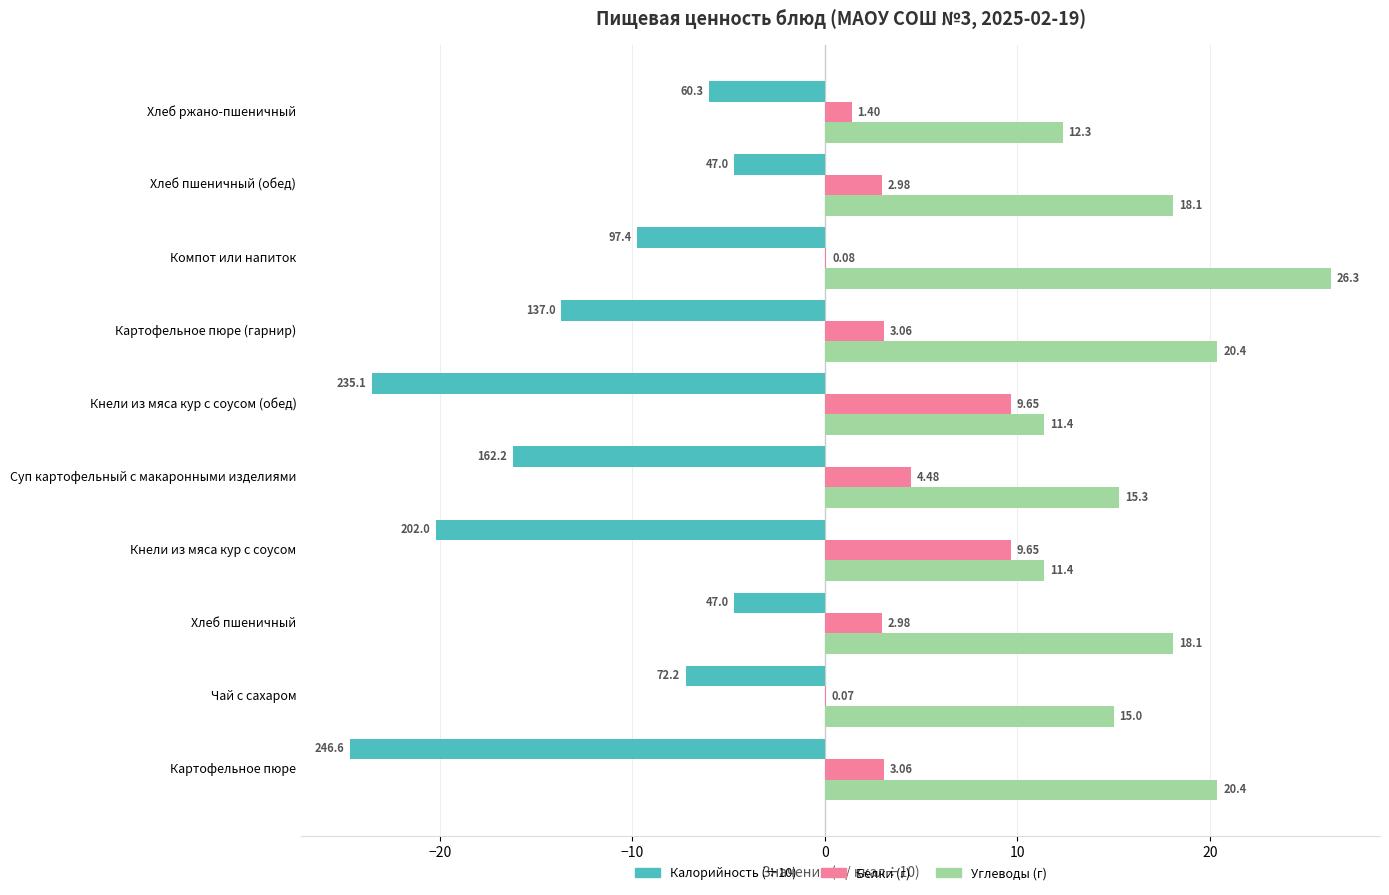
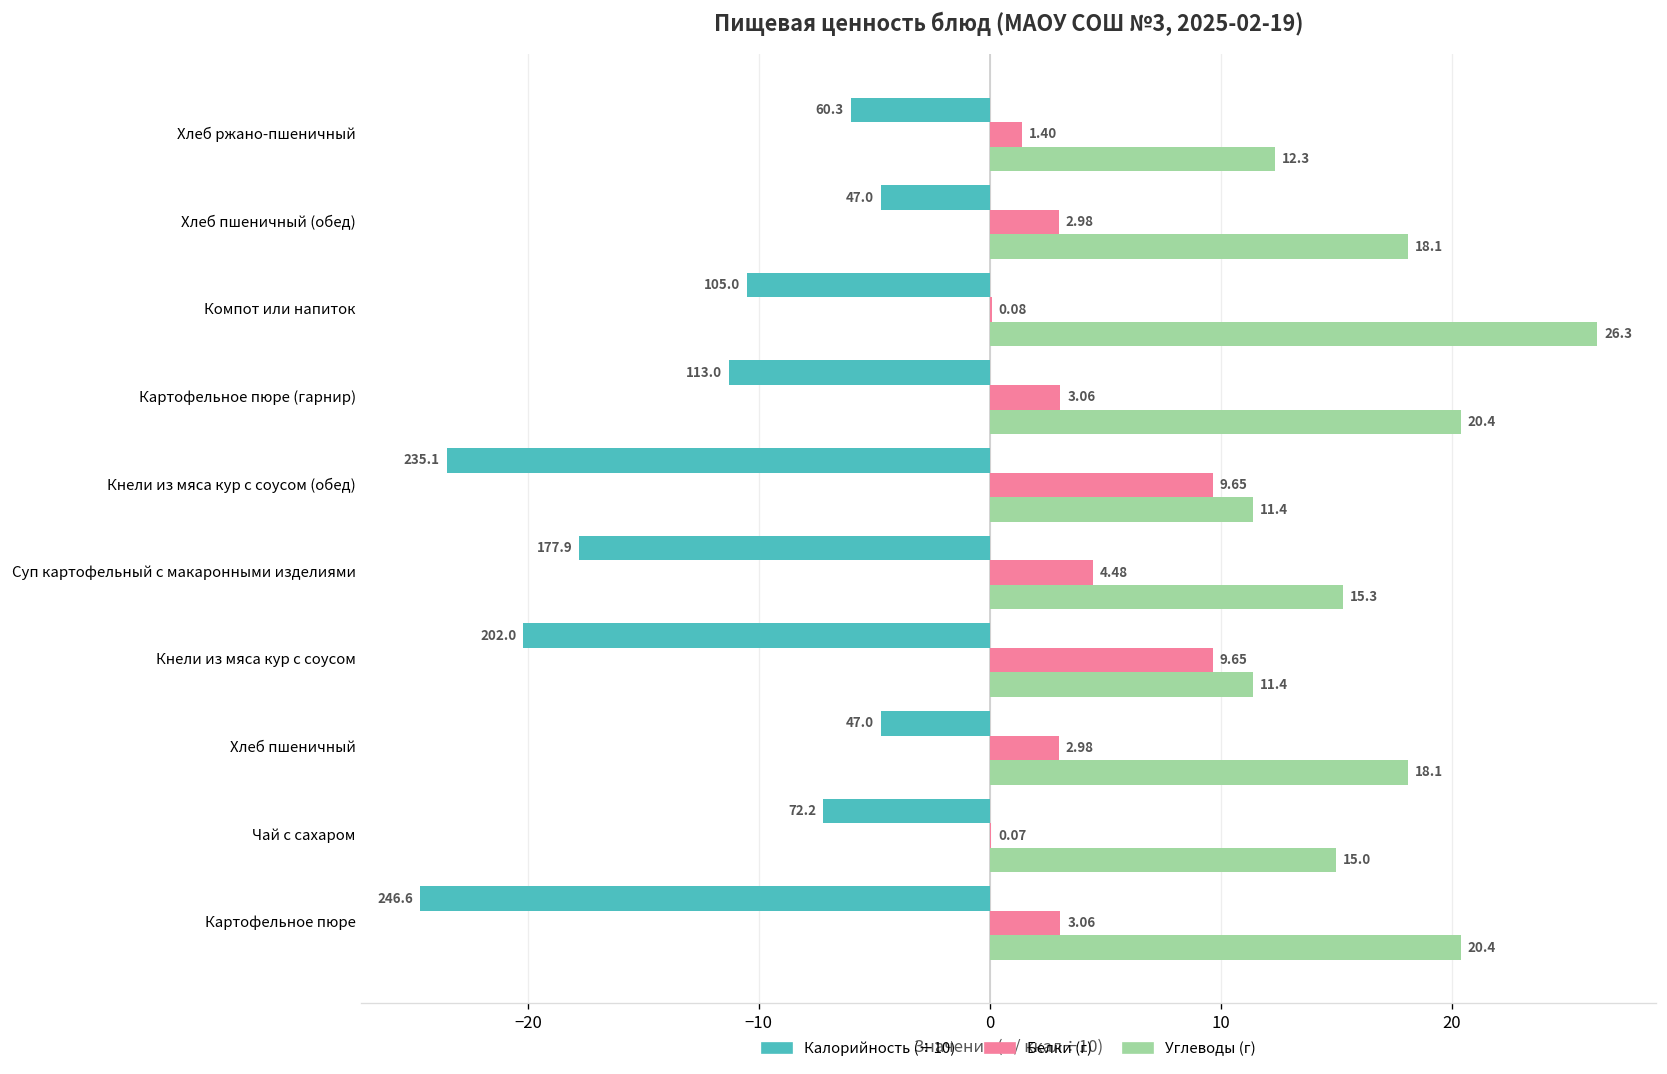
Калорийность (÷10), Компот или напиток: 97.4 -> 105.0
Калорийность (÷10), Картофельное пюре (гарнир): 137.0 -> 113.0
Калорийность (÷10), Суп картофельный с макаронными изделиями: 162.2 -> 177.9
